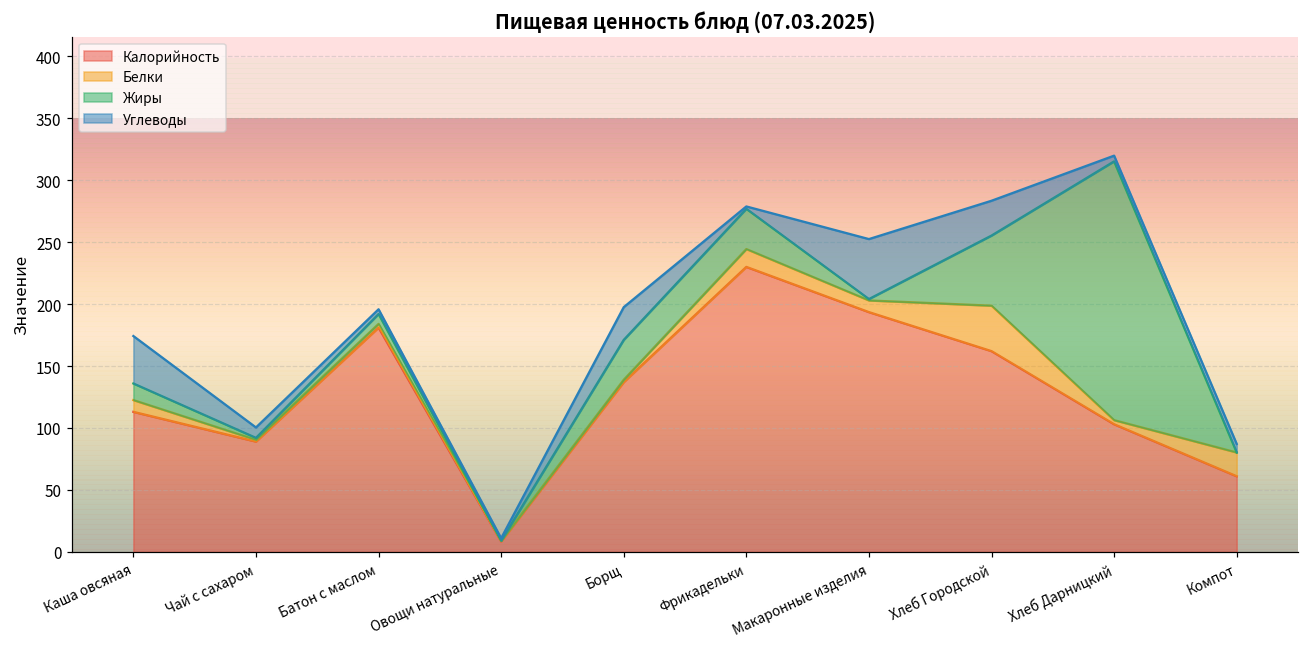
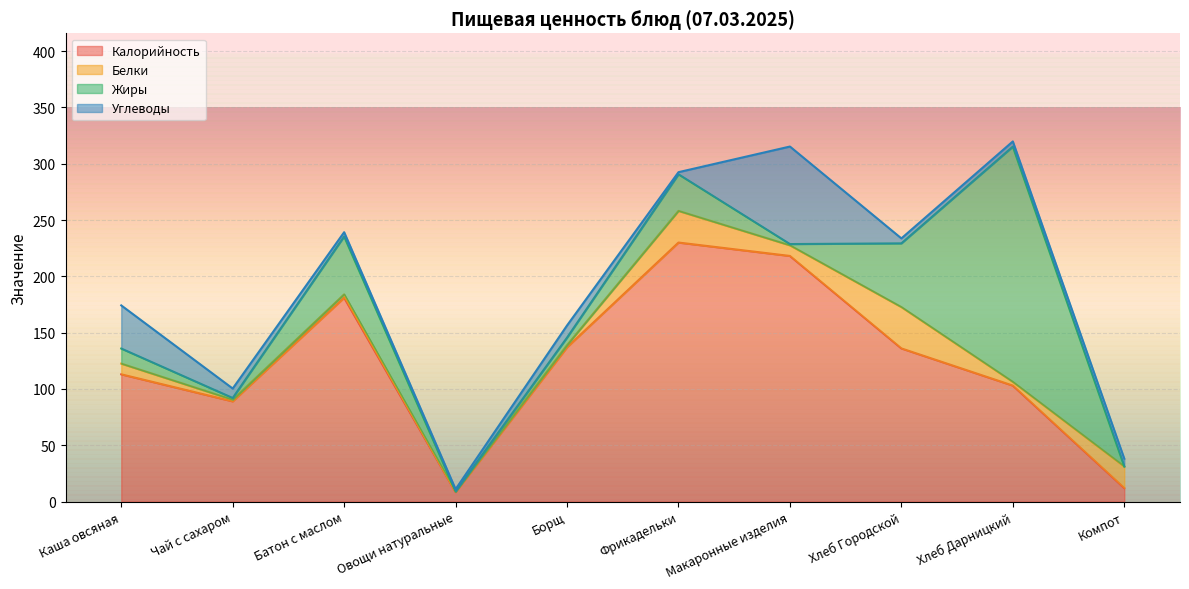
Жиры, Батон с маслом: 8 -> 51
Жиры, Борщ: 32 -> 7
Углеводы, Борщ: 26 -> 11
Белки, Фрикадельки: 14 -> 28
Калорийность, Макаронные изделия: 194 -> 218
Углеводы, Макаронные изделия: 48 -> 87
Калорийность, Хлеб Городской: 162 -> 136
Углеводы, Хлеб Городской: 28 -> 4
Калорийность, Компот: 61 -> 12
